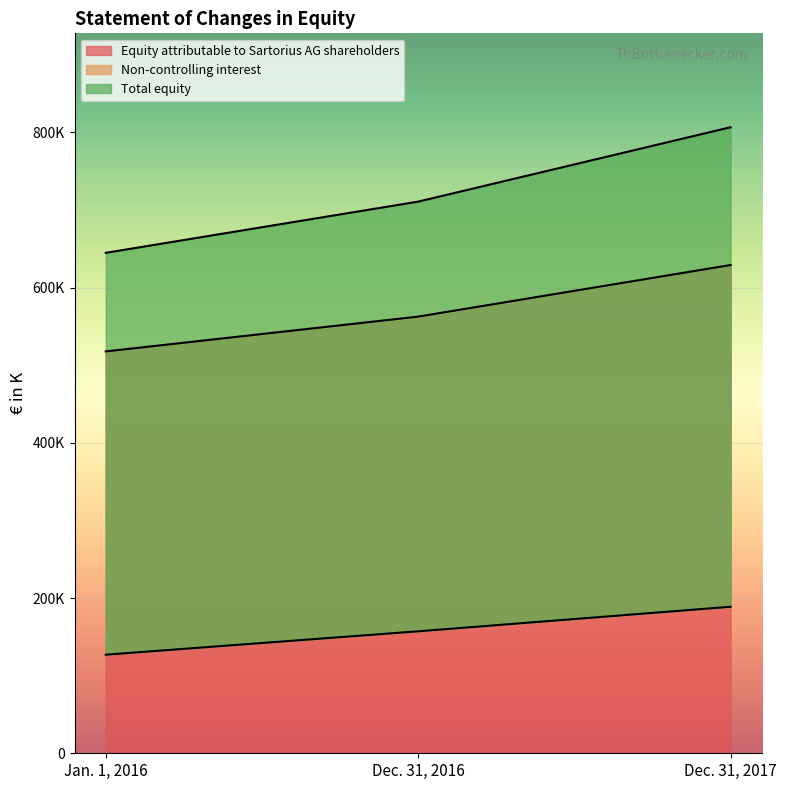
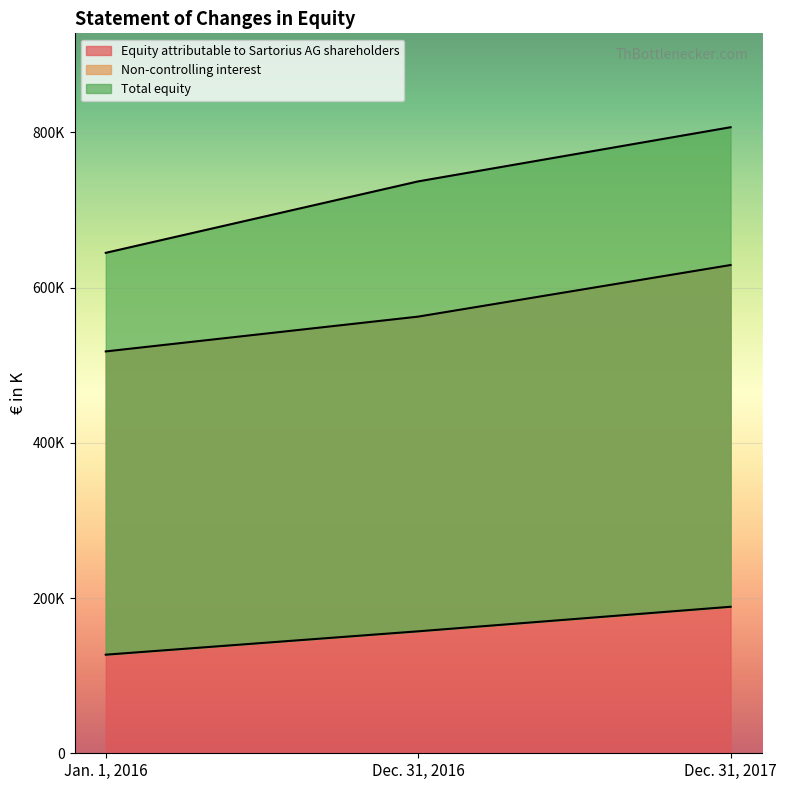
Total equity, Dec. 31, 2016: 710000 -> 740000
